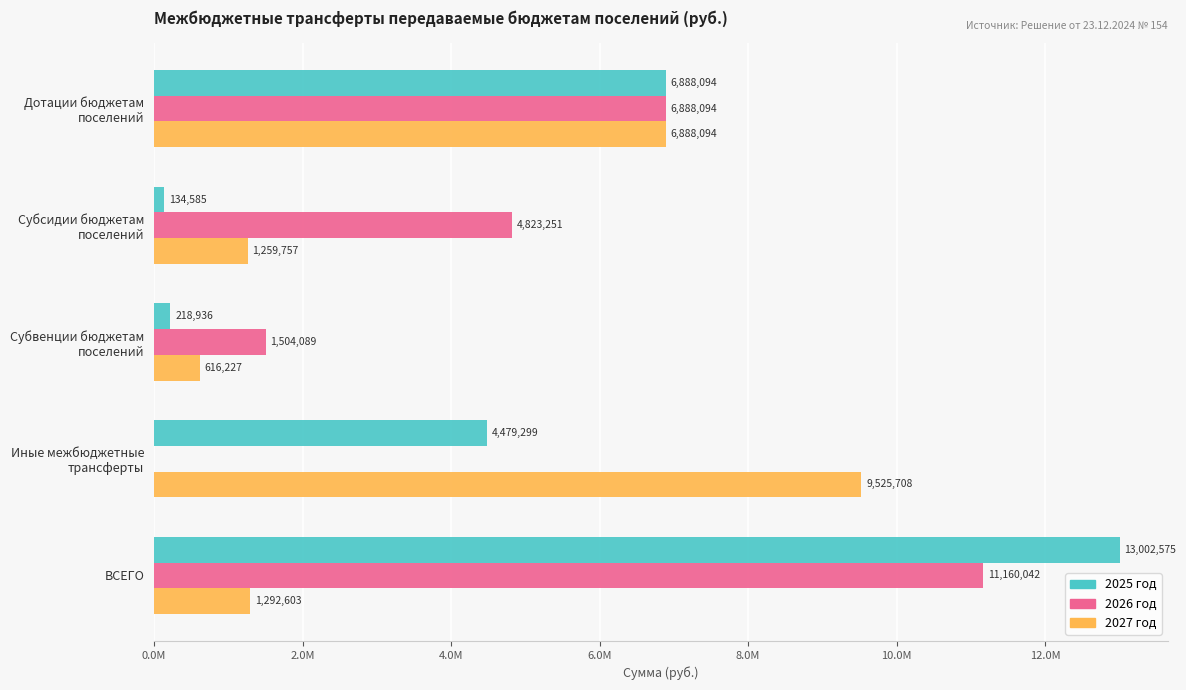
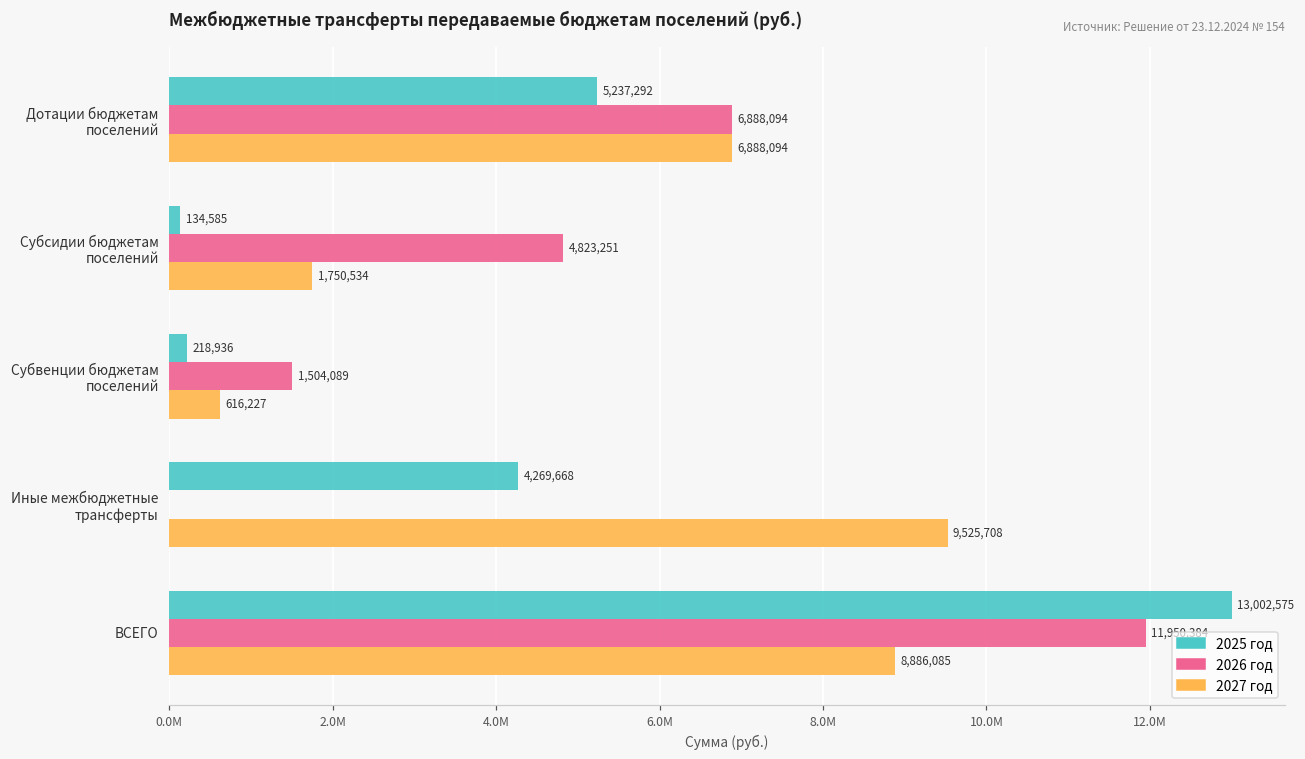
2025 год, Дотации бюджетам поселений: 6,888,094 -> 5,237,292
2027 год, Субсидии бюджетам поселений: 1,259,757 -> 1,750,534
2025 год, Иные межбюджетные трансферты: 4,479,299 -> 4,269,668
2026 год, ВСЕГО: 11200000 -> 12000000
2027 год, ВСЕГО: 1,292,603 -> 8,886,085
